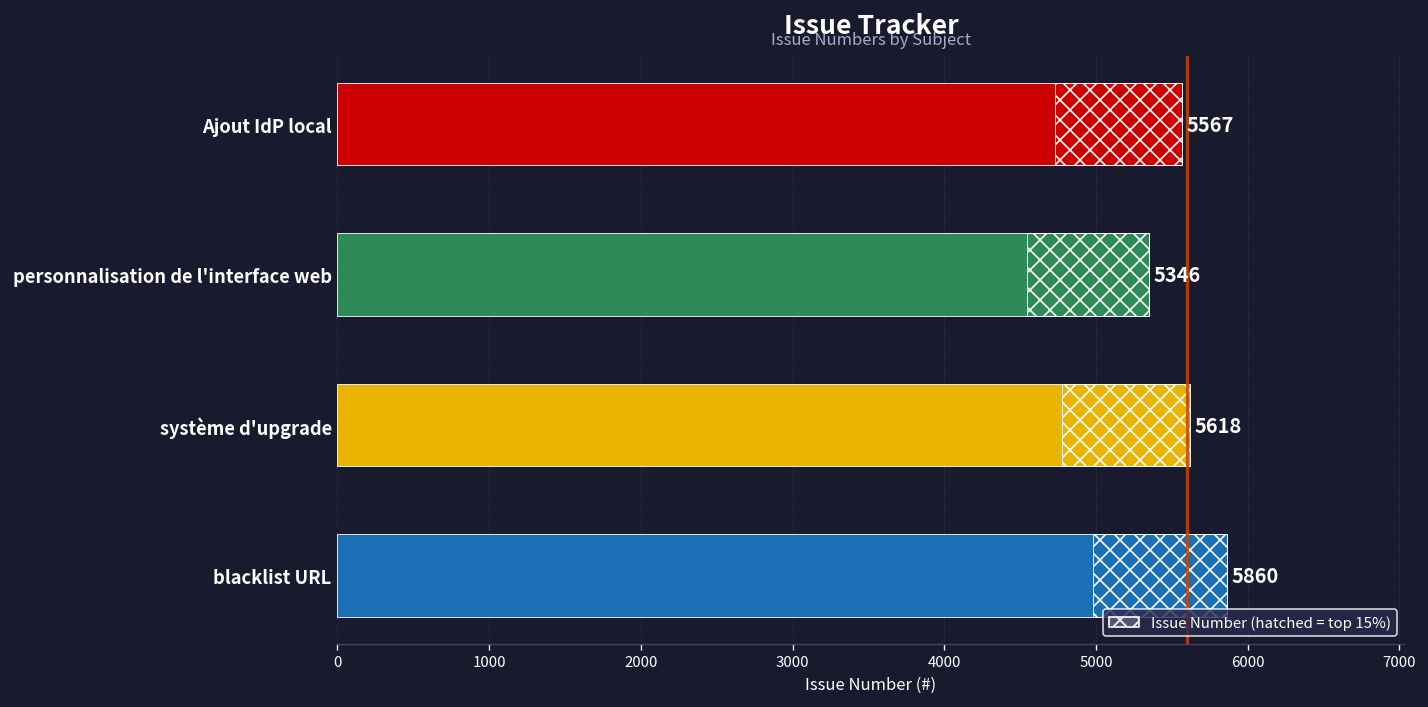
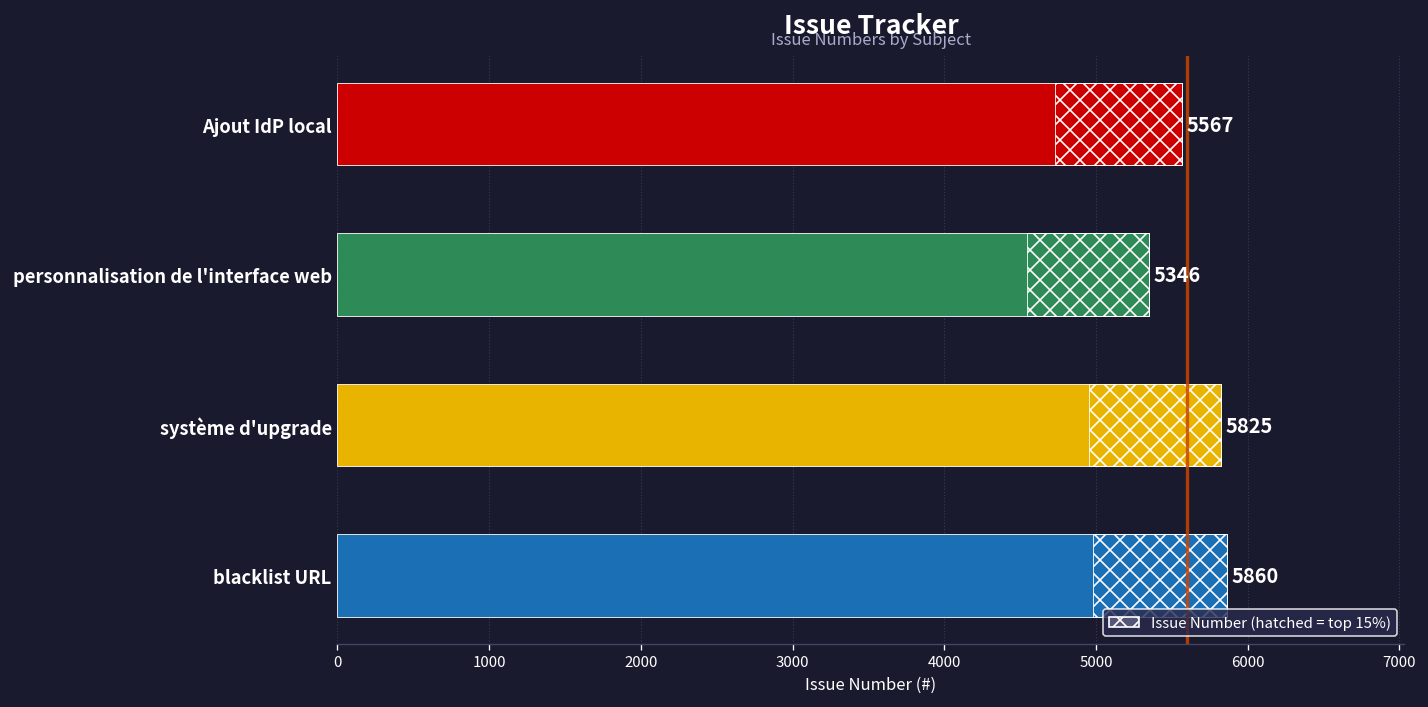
système d'upgrade: 5618 -> 5825
